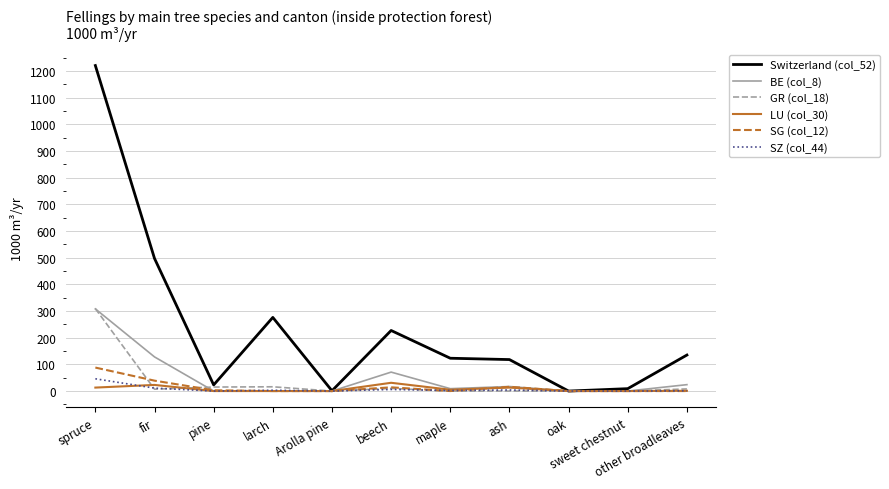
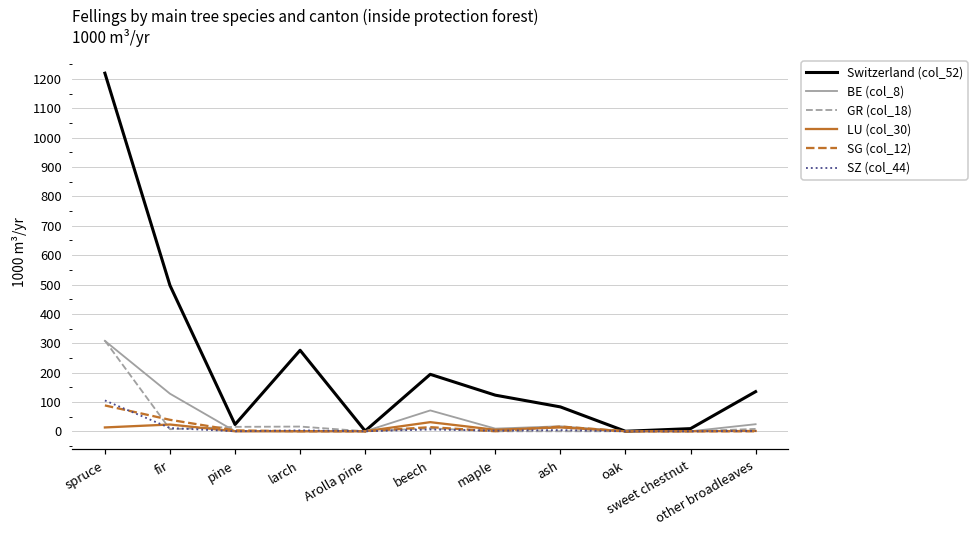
SZ (col_44), spruce: 50 -> 110
Switzerland (col_52), beech: 230 -> 190
Switzerland (col_52), ash: 120 -> 80
